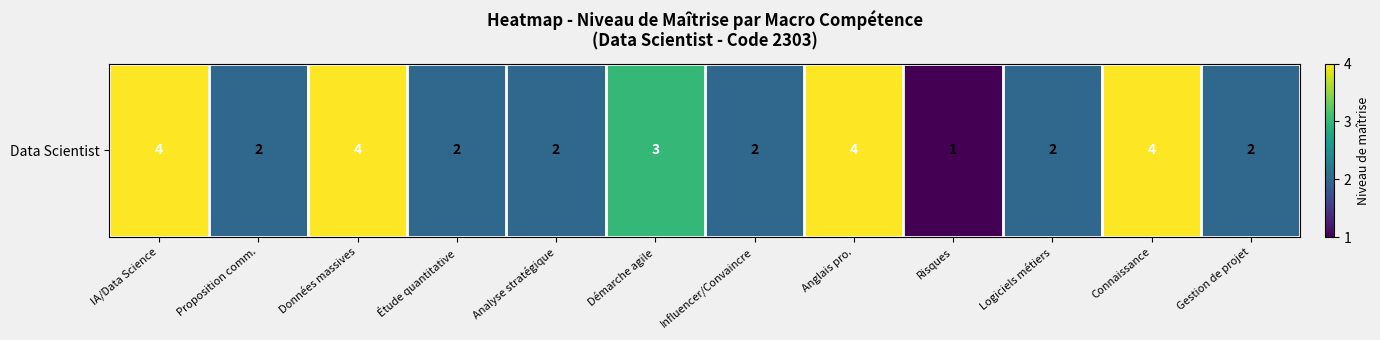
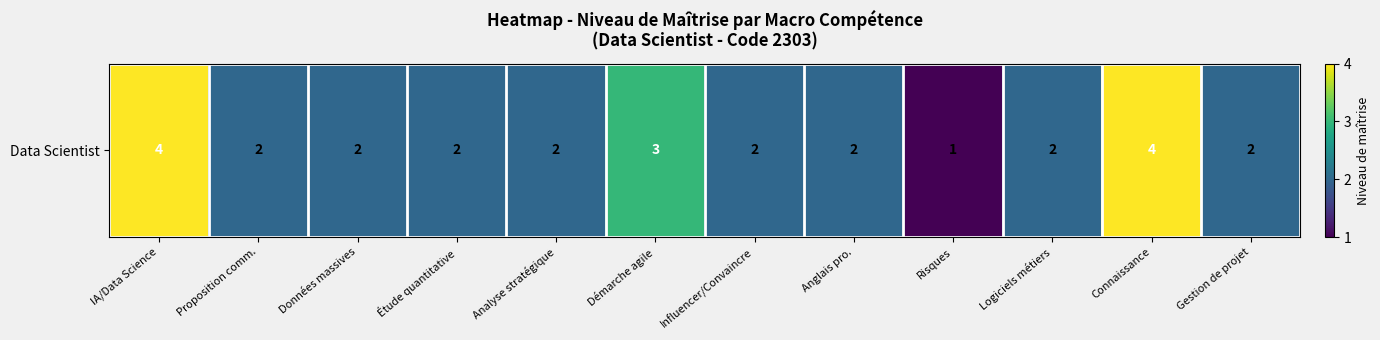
Data Scientist, Données massives: 4 -> 2
Data Scientist, Anglais pro.: 4 -> 2
